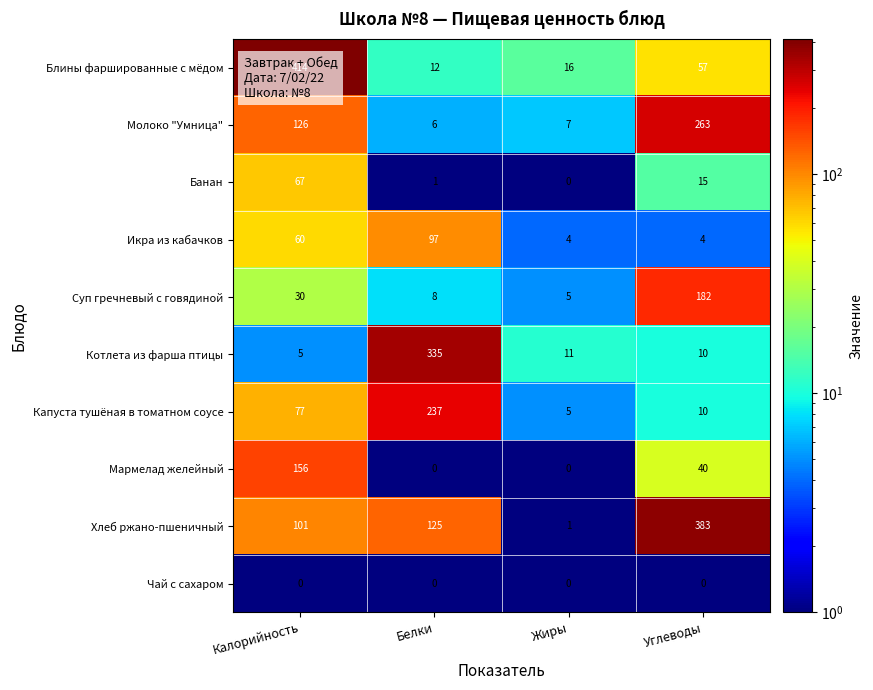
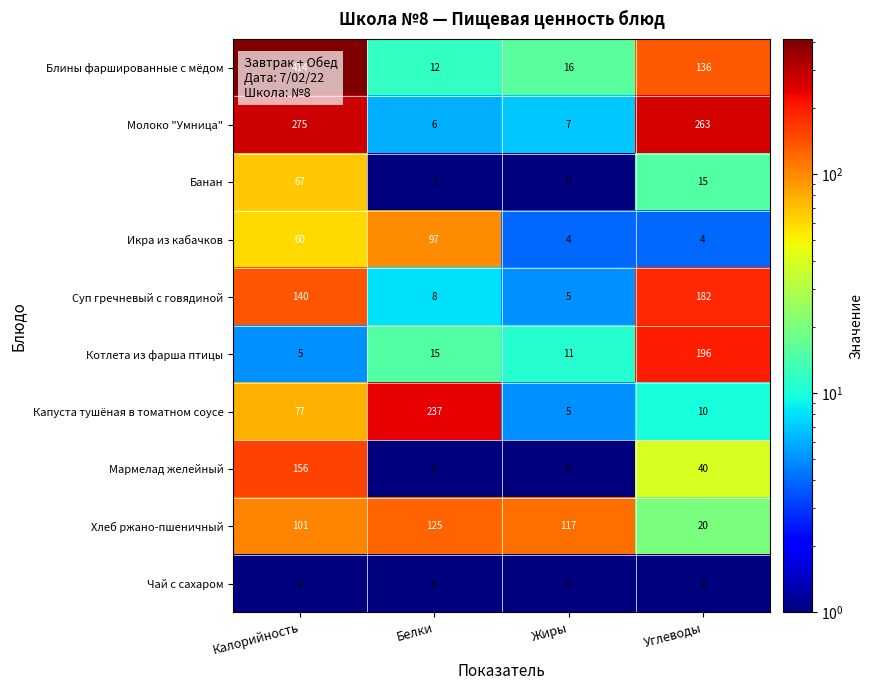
Блины фаршированные с мёдом, Углеводы: 57 -> 136
Молоко "Умница", Калорийность: 126 -> 275
Суп гречневый с говядиной, Калорийность: 30 -> 140
Котлета из фарша птицы, Белки: 335 -> 15
Котлета из фарша птицы, Углеводы: 10 -> 196
Хлеб ржано-пшеничный, Жиры: 1 -> 117
Хлеб ржано-пшеничный, Углеводы: 383 -> 20
